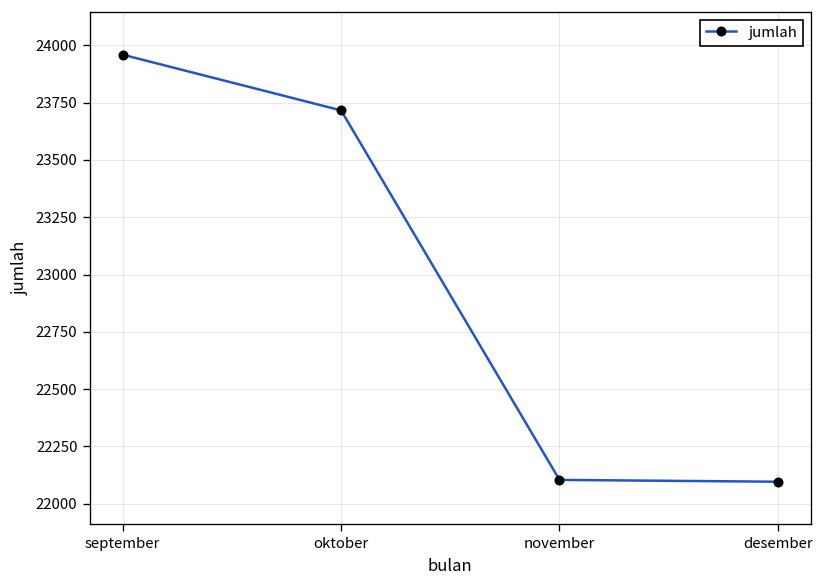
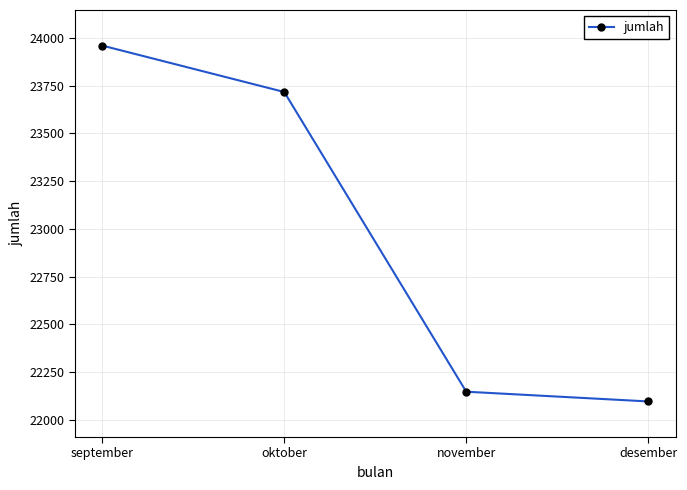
november: 22100 -> 22150
